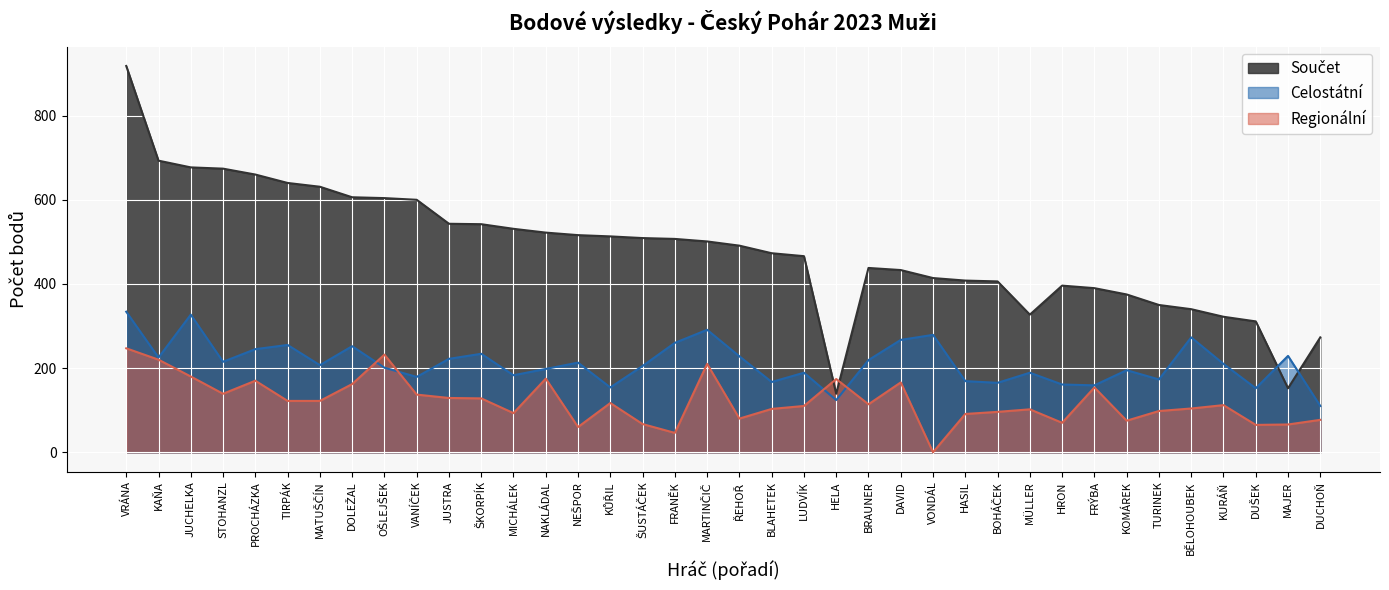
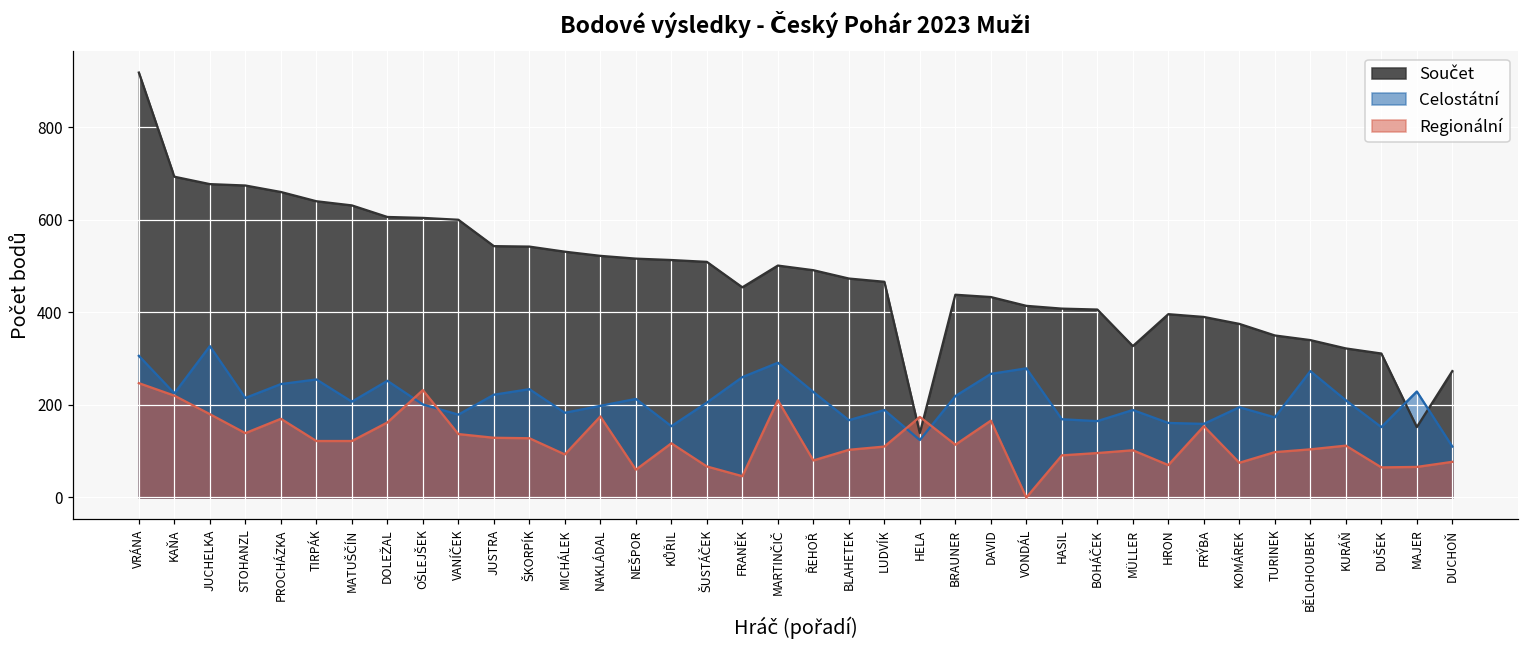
Celostátní, VRÁNA: 330 -> 310
Součet, FRANĚK: 510 -> 450
